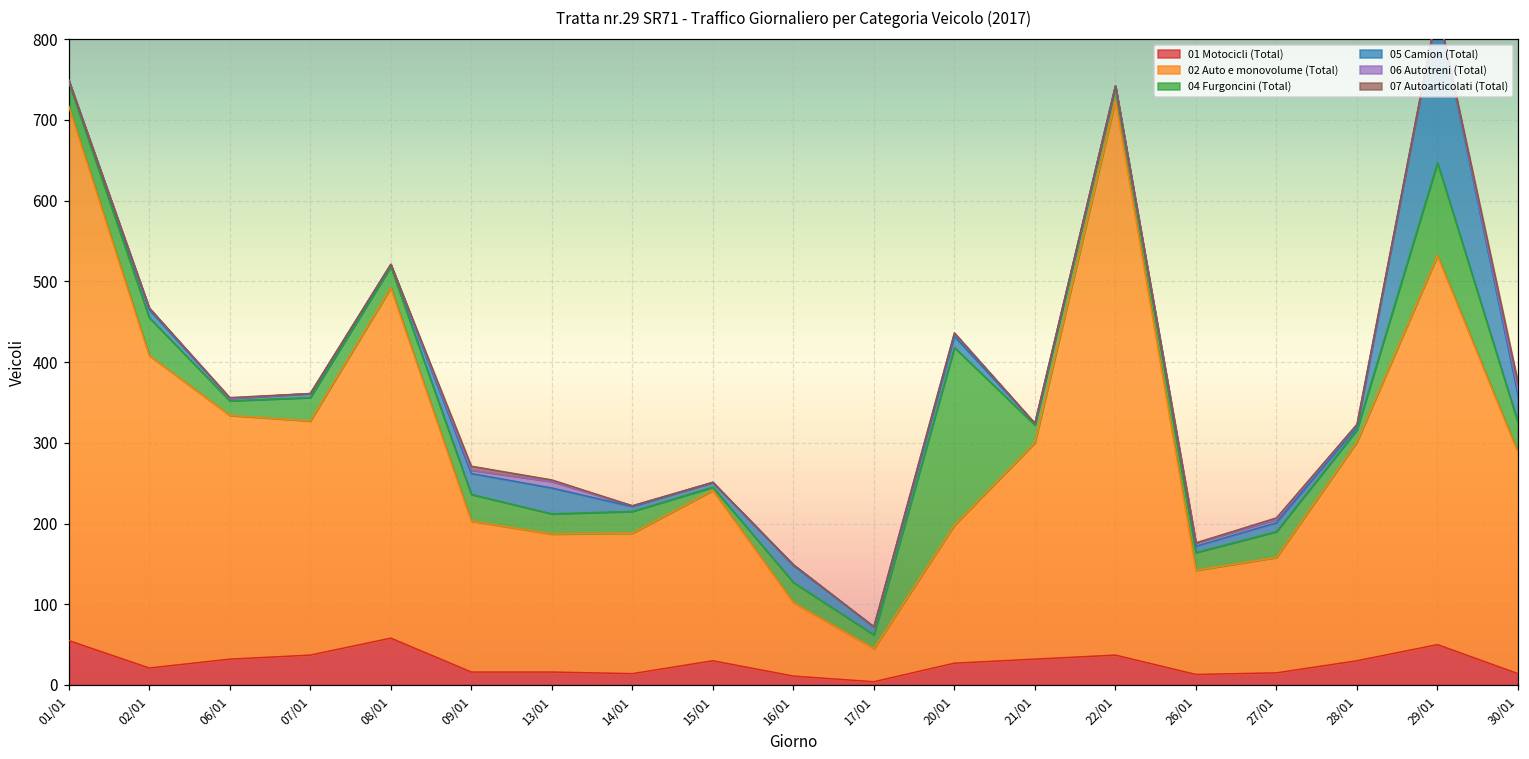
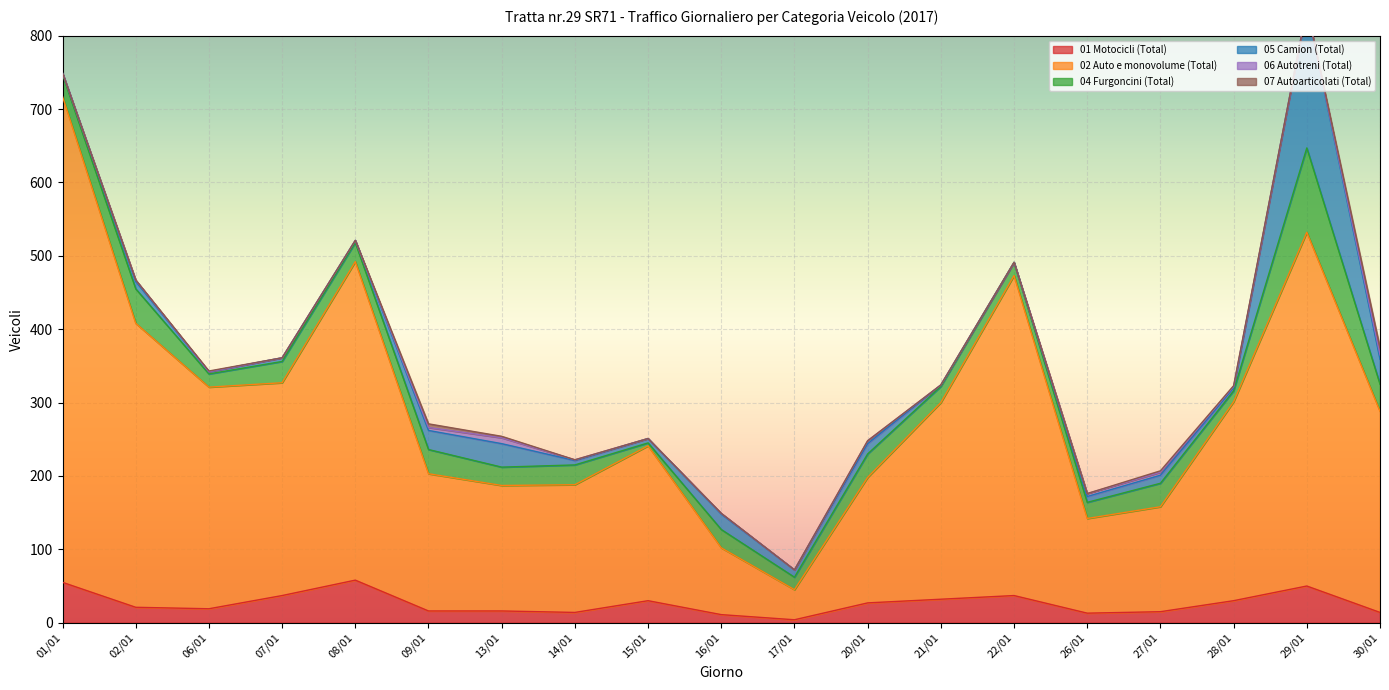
01 Motocicli (Total), 06/01: 30 -> 20
04 Furgoncini (Total), 20/01: 220 -> 30
02 Auto e monovolume (Total), 22/01: 690 -> 440
